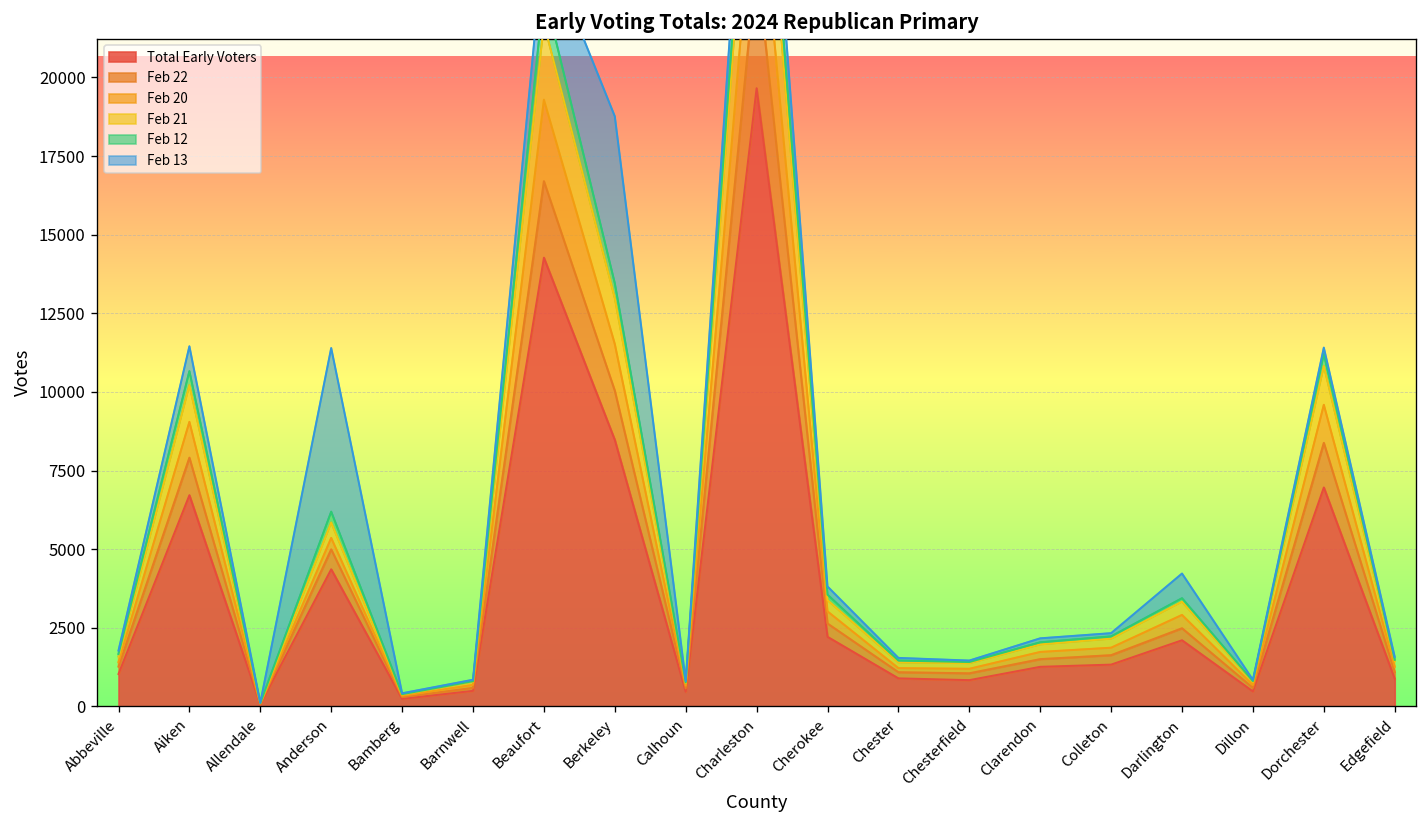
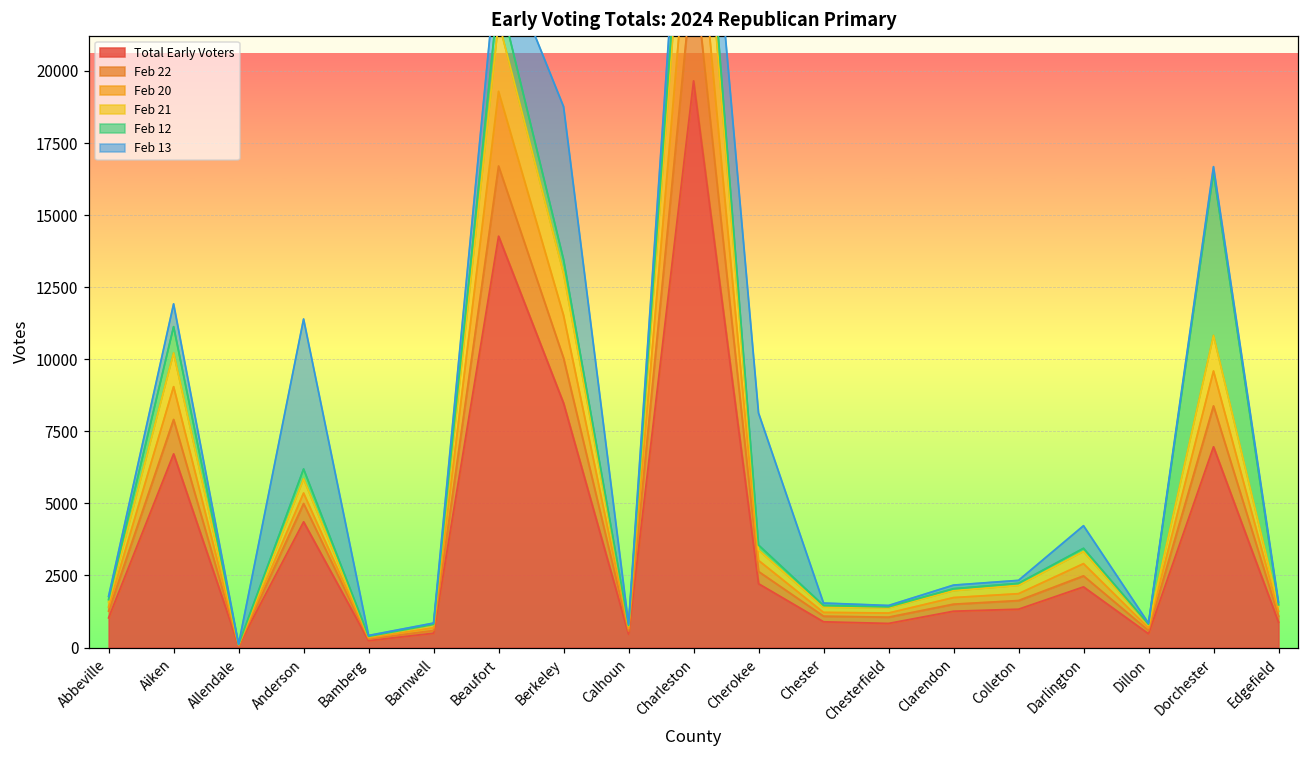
Feb 12, Aiken: 400 -> 900
Feb 13, Cherokee: 300 -> 4600
Feb 12, Dorchester: 400 -> 5600
